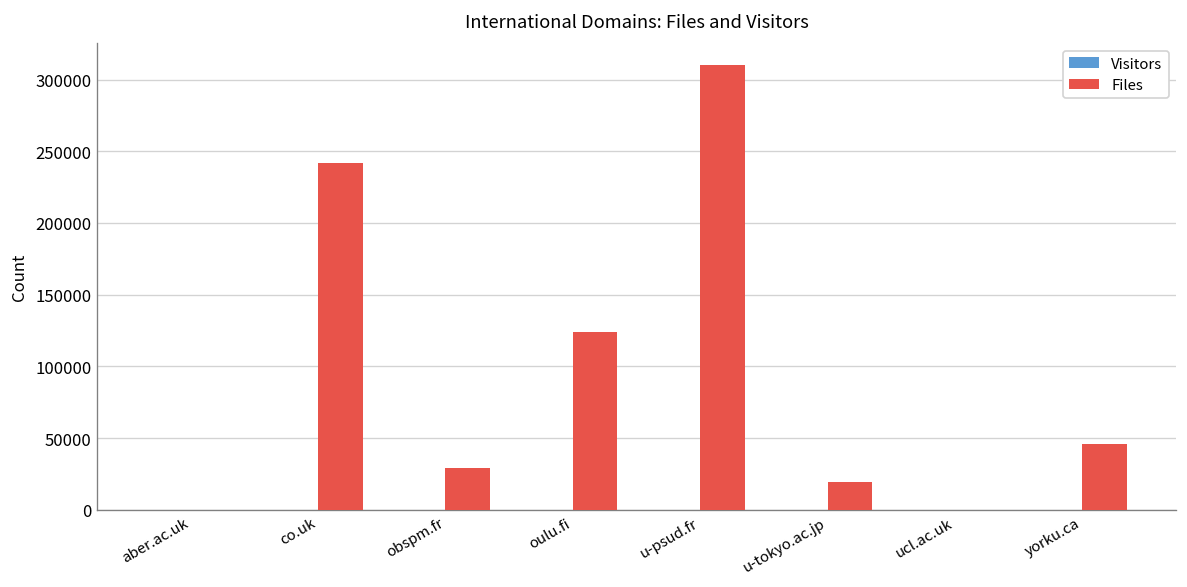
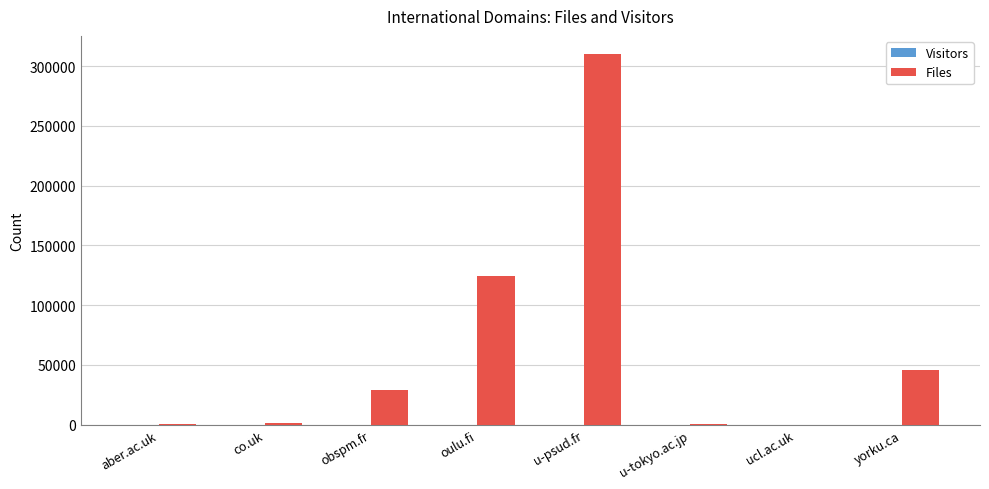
Files, co.uk: 242000 -> 2000
Files, u-tokyo.ac.jp: 20000 -> 0
